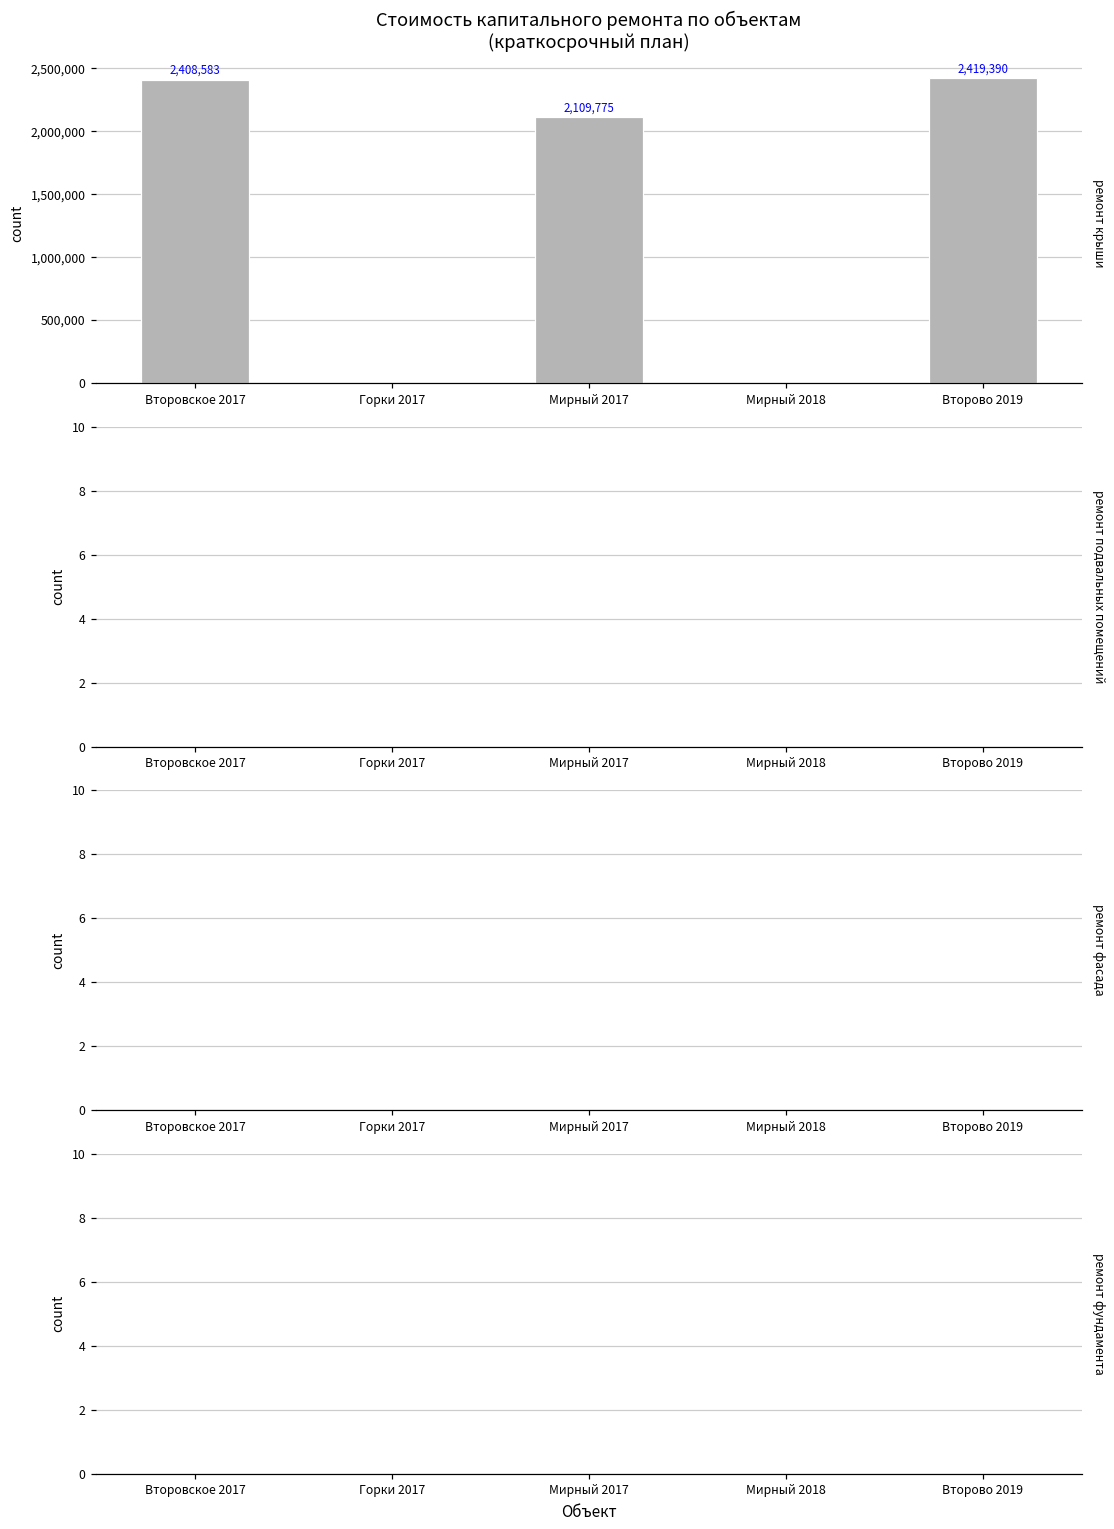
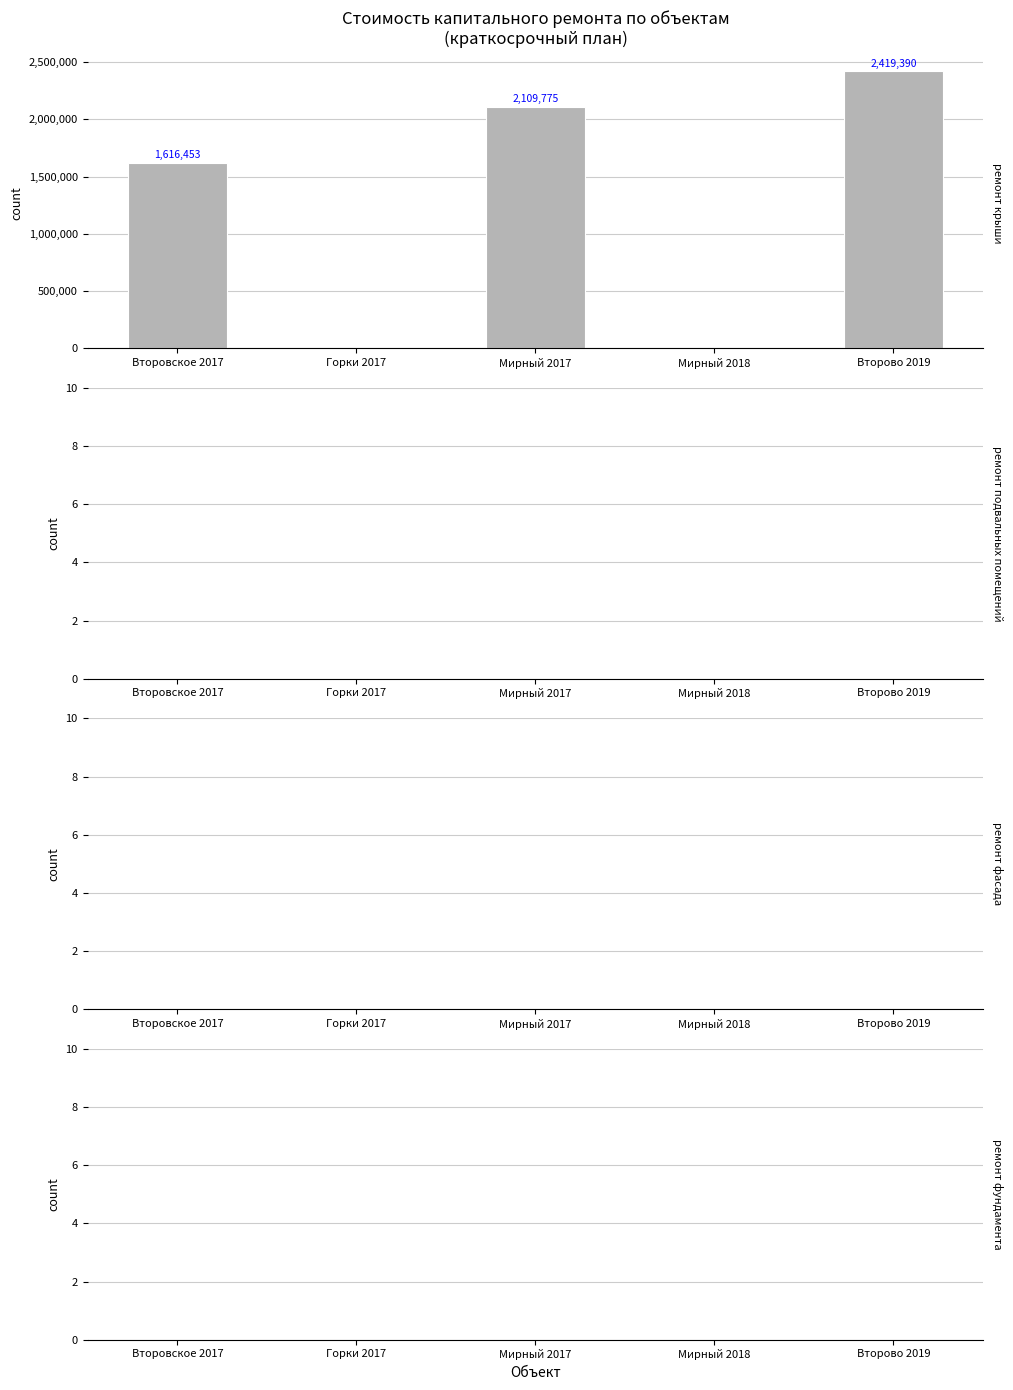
Стоимость капитального ремонта по объектам (краткосрочный план), Второвское 2017: 2,408,583 -> 1,616,453
